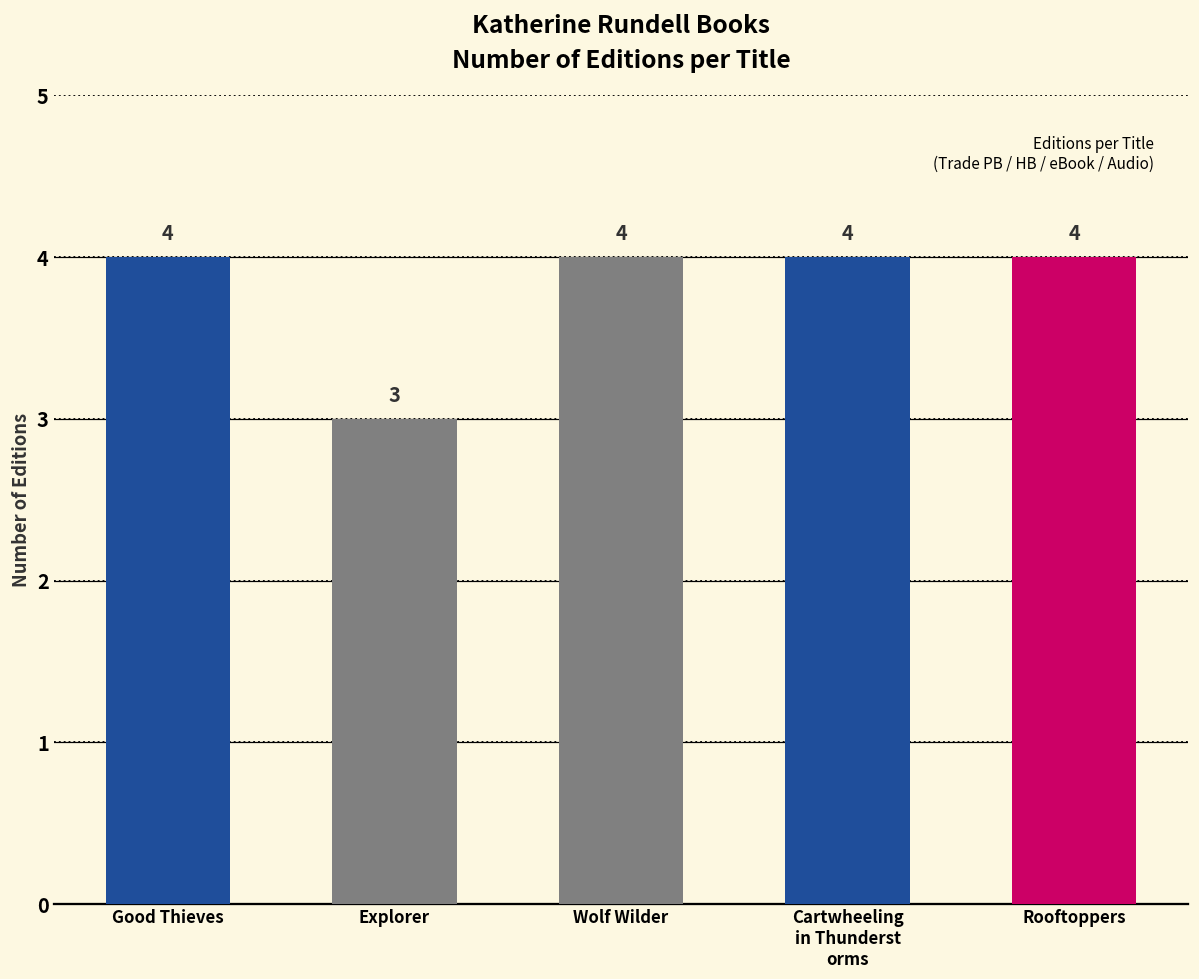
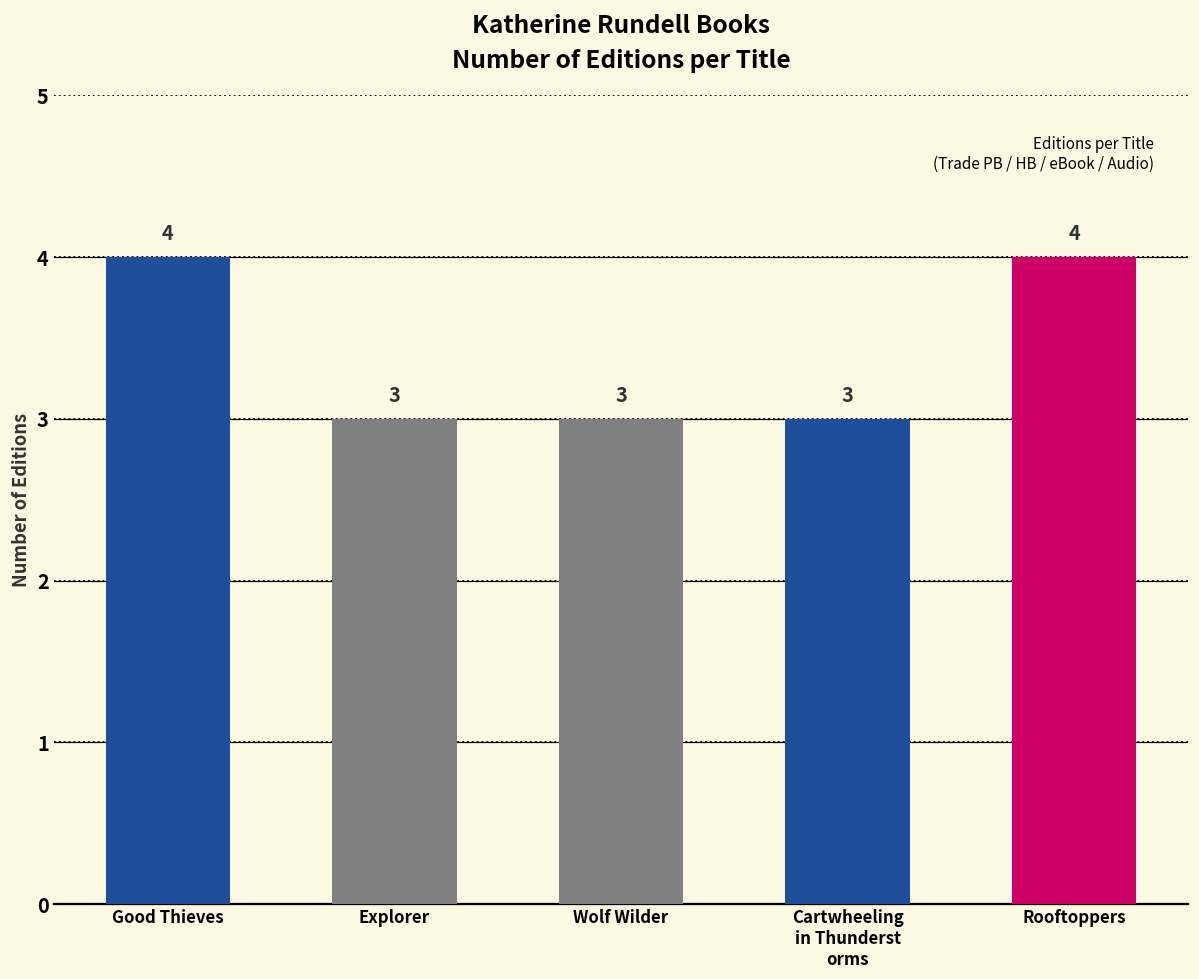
Wolf Wilder: 4 -> 3
Cartwheeling in Thunderst orms: 4 -> 3
